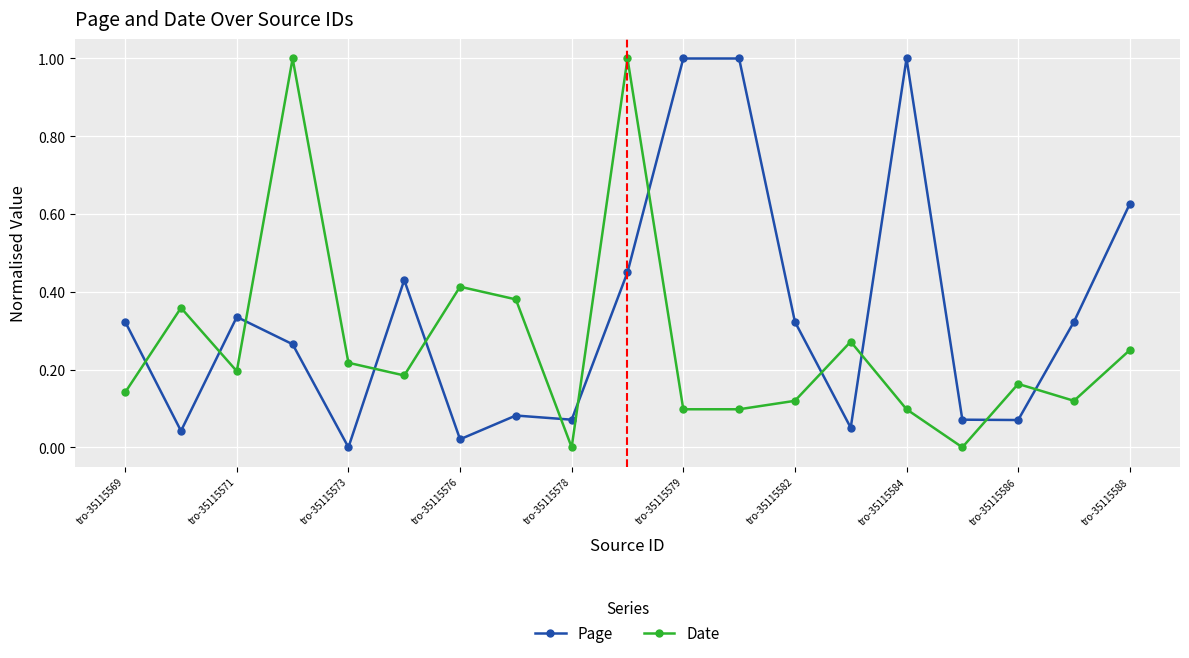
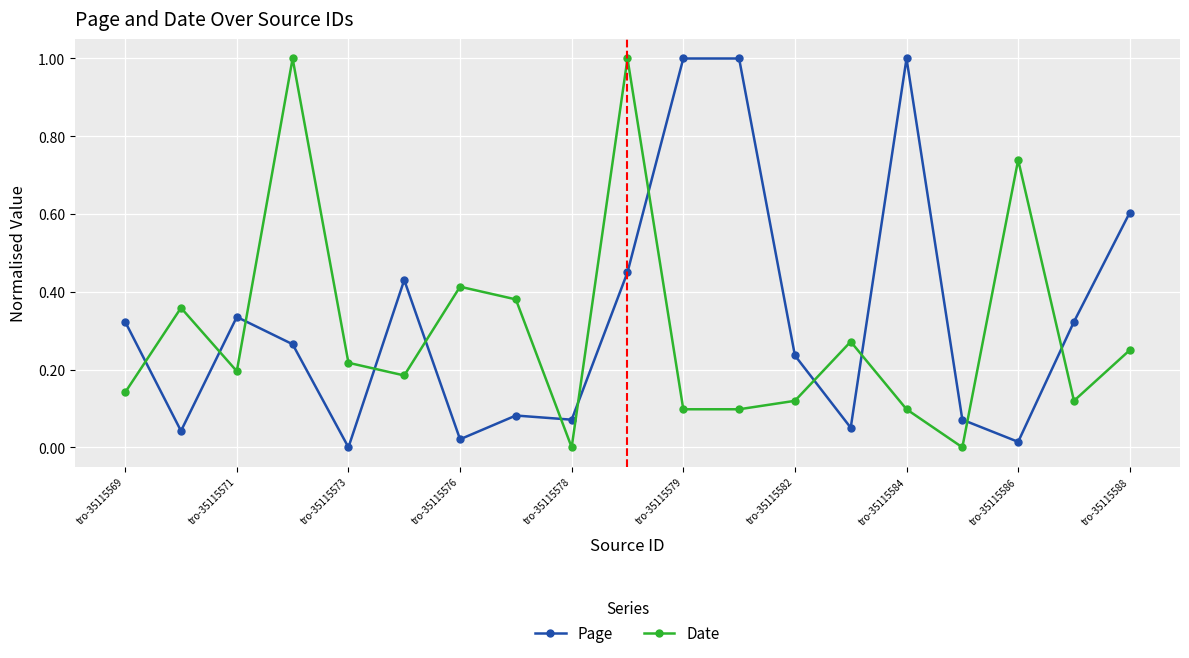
Page, tro-35115582: 0.32 -> 0.24
Page, tro-35115586: 0.07 -> 0.01
Date, tro-35115586: 0.16 -> 0.74
Page, tro-35115588: 0.63 -> 0.60
